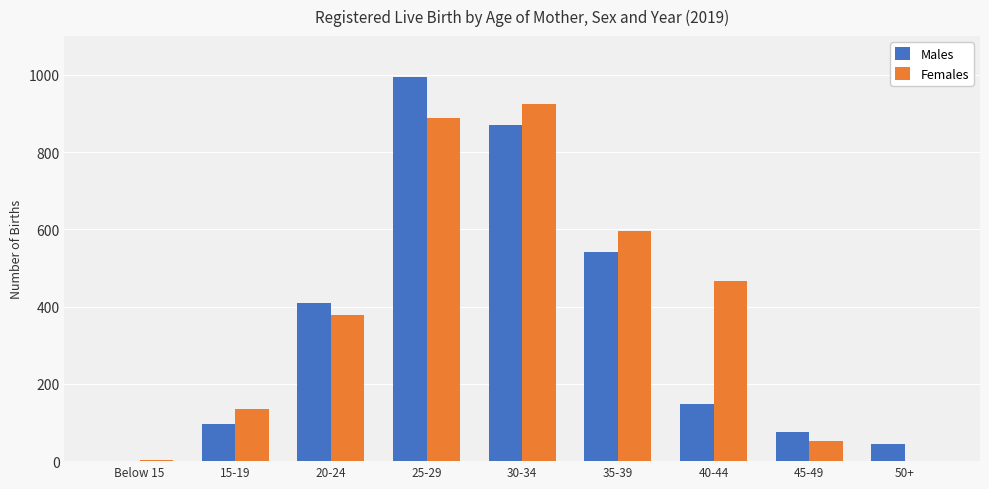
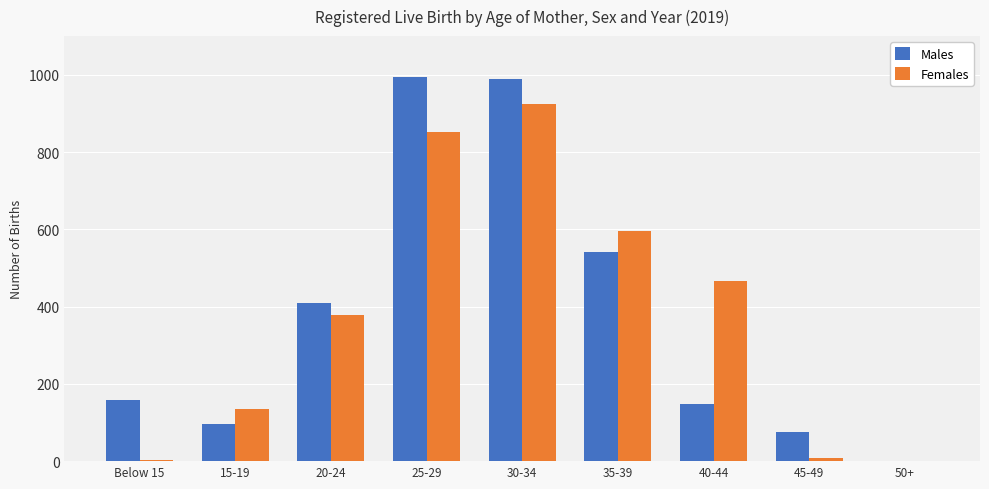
Males, Below 15: 0 -> 160
Females, 25-29: 890 -> 850
Males, 30-34: 870 -> 990
Females, 45-49: 50 -> 10
Males, 50+: 40 -> 0
